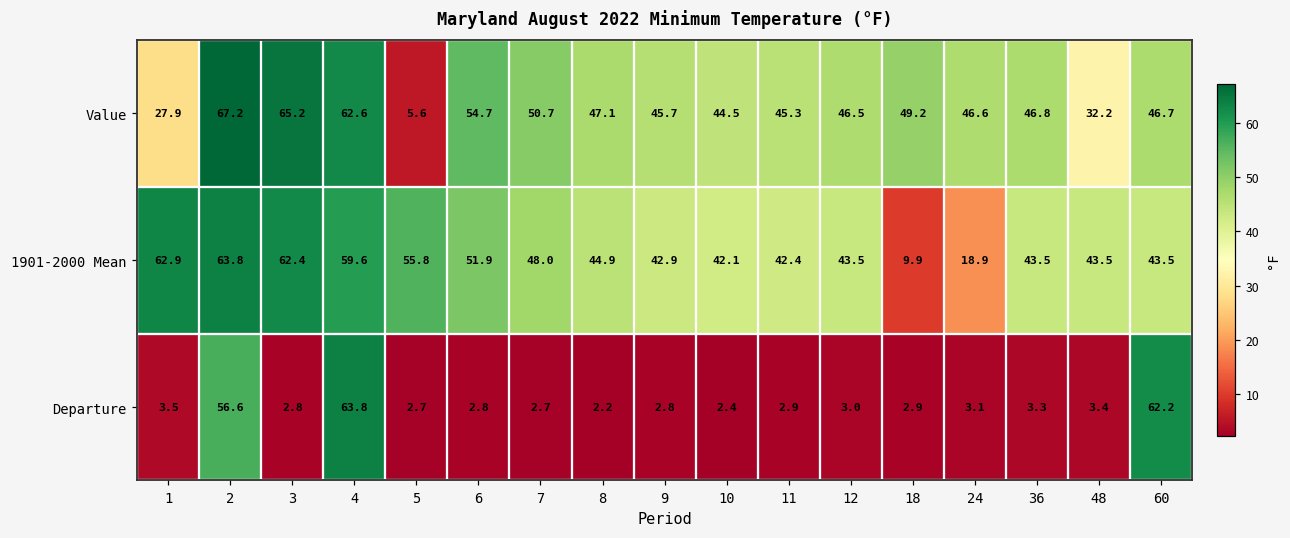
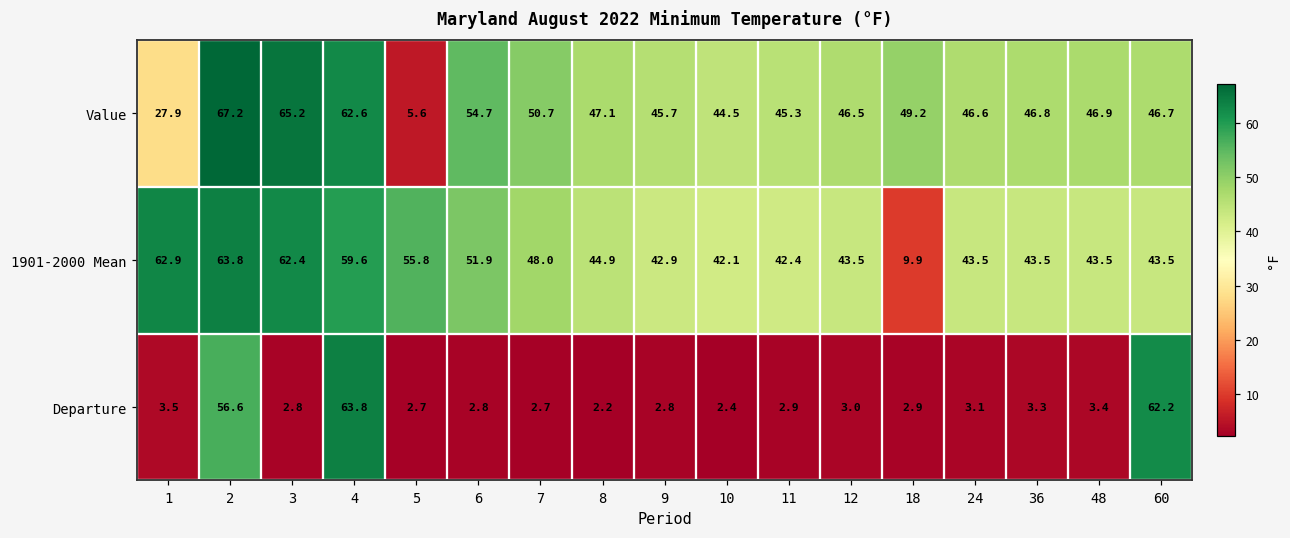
Value, 48: 32.2 -> 46.9
1901-2000 Mean, 24: 18.9 -> 43.5
